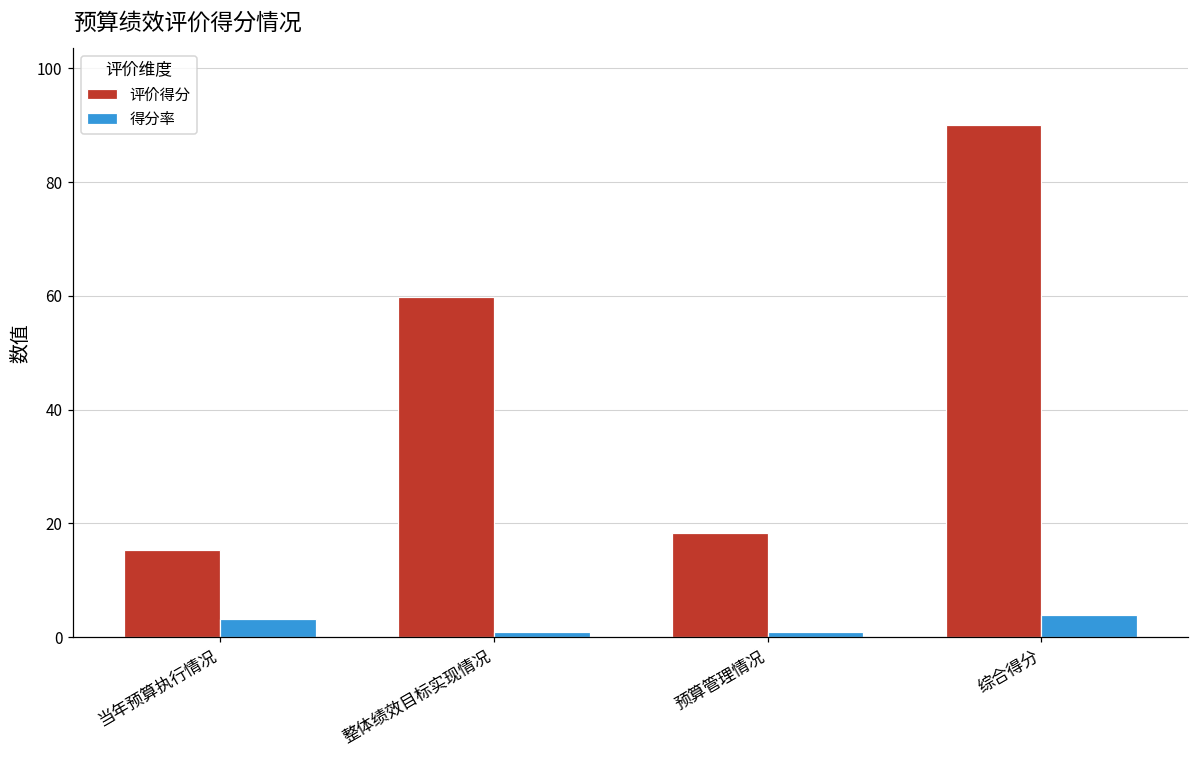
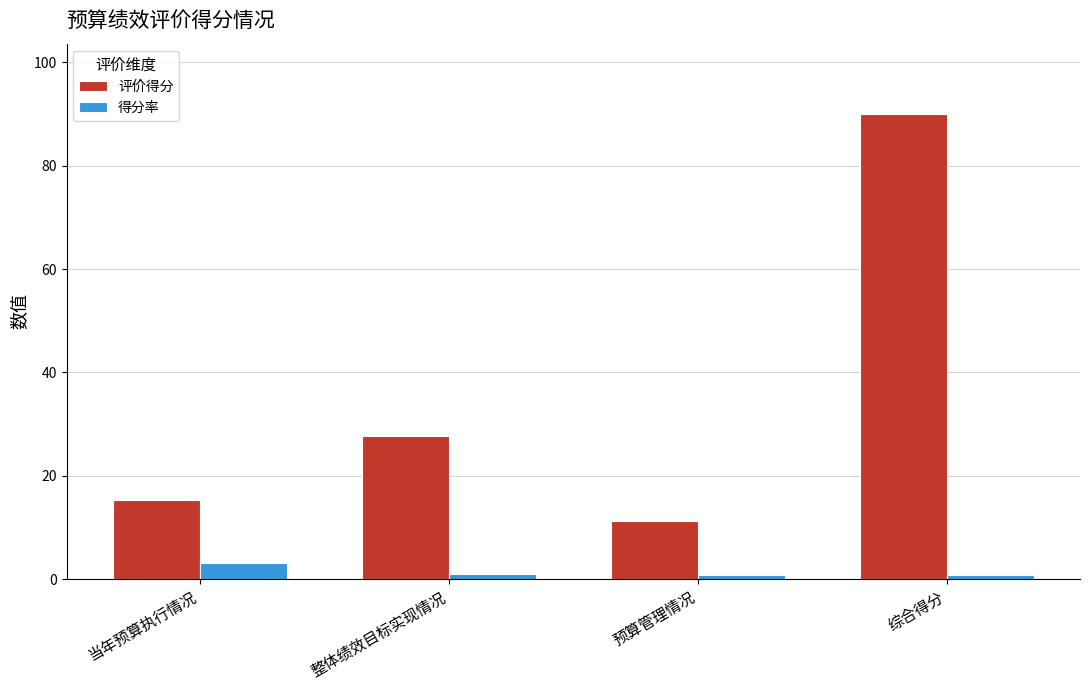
评价得分, 整体绩效目标实现情况: 60 -> 28
评价得分, 预算管理情况: 18 -> 11
得分率, 综合得分: 4 -> 1
